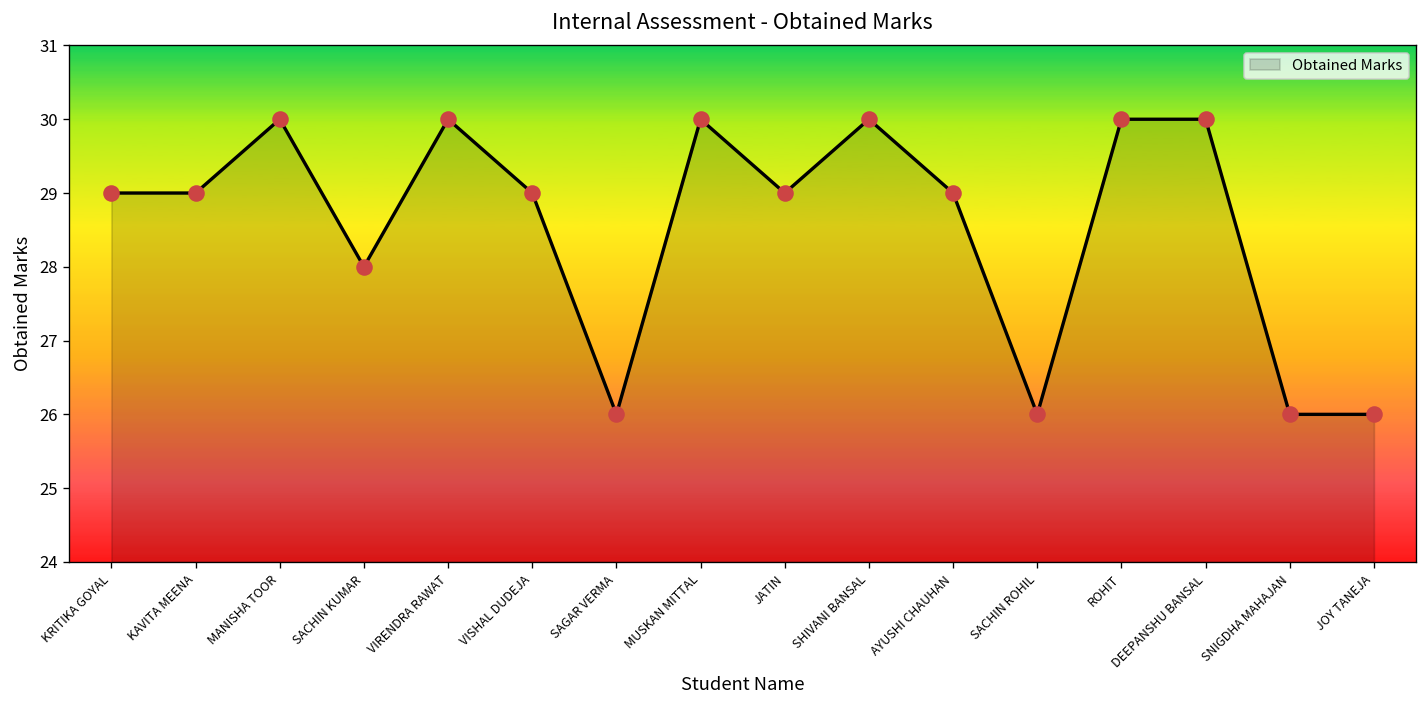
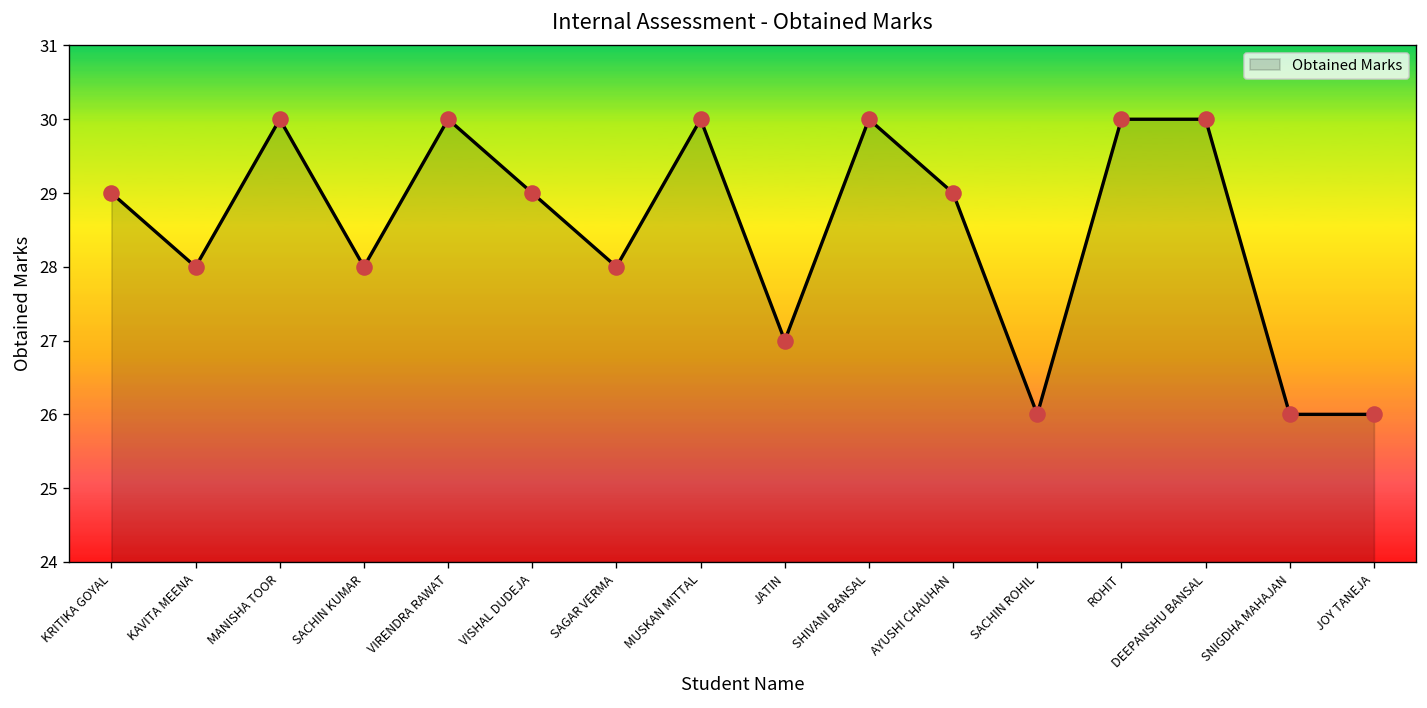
KAVITA MEENA: 29 -> 28
SAGAR VERMA: 26 -> 28
JATIN: 29 -> 27
